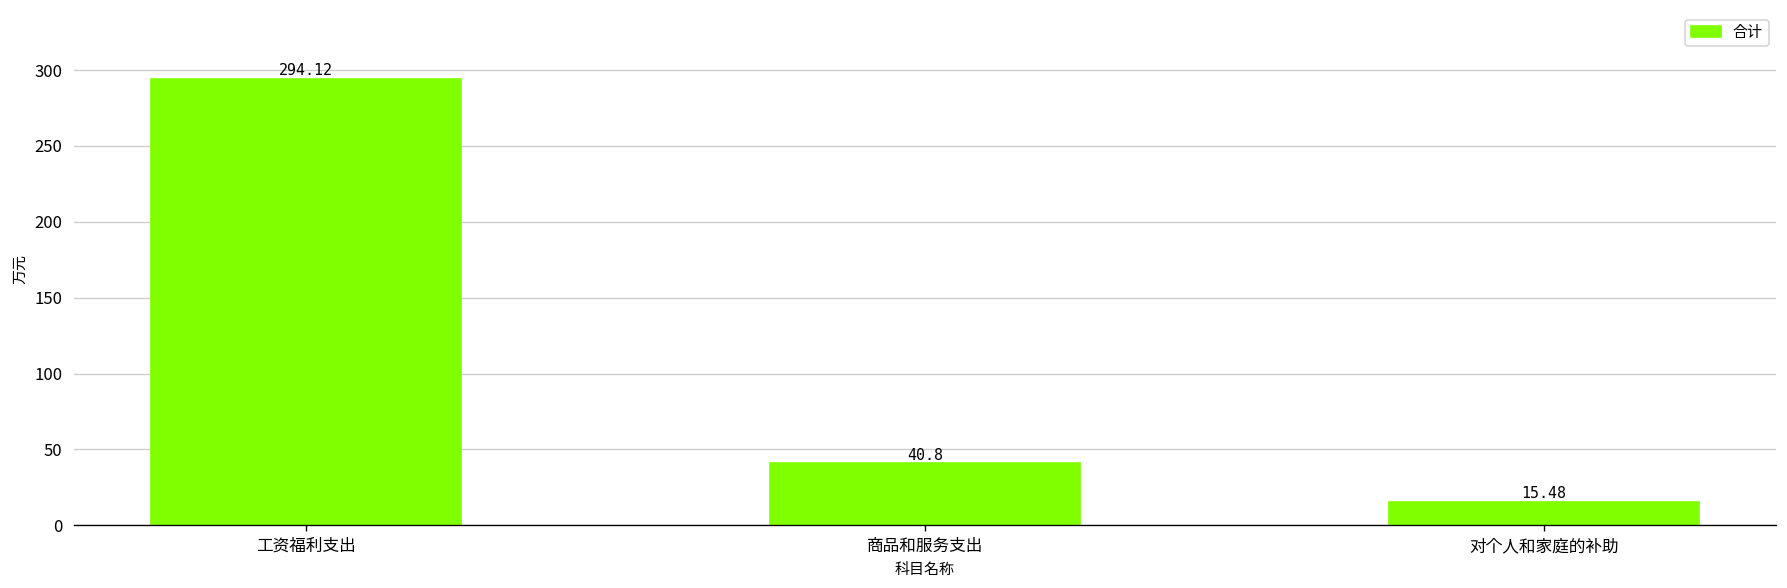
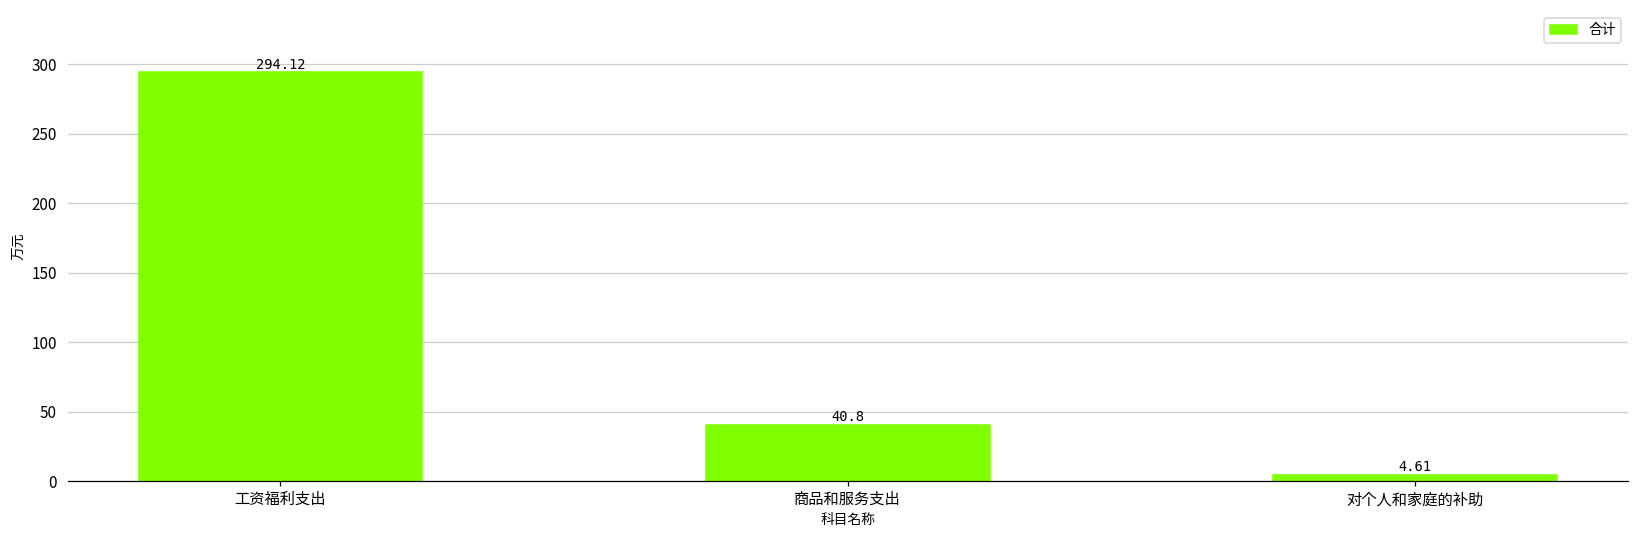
对个人和家庭的补助: 15.48 -> 4.61
